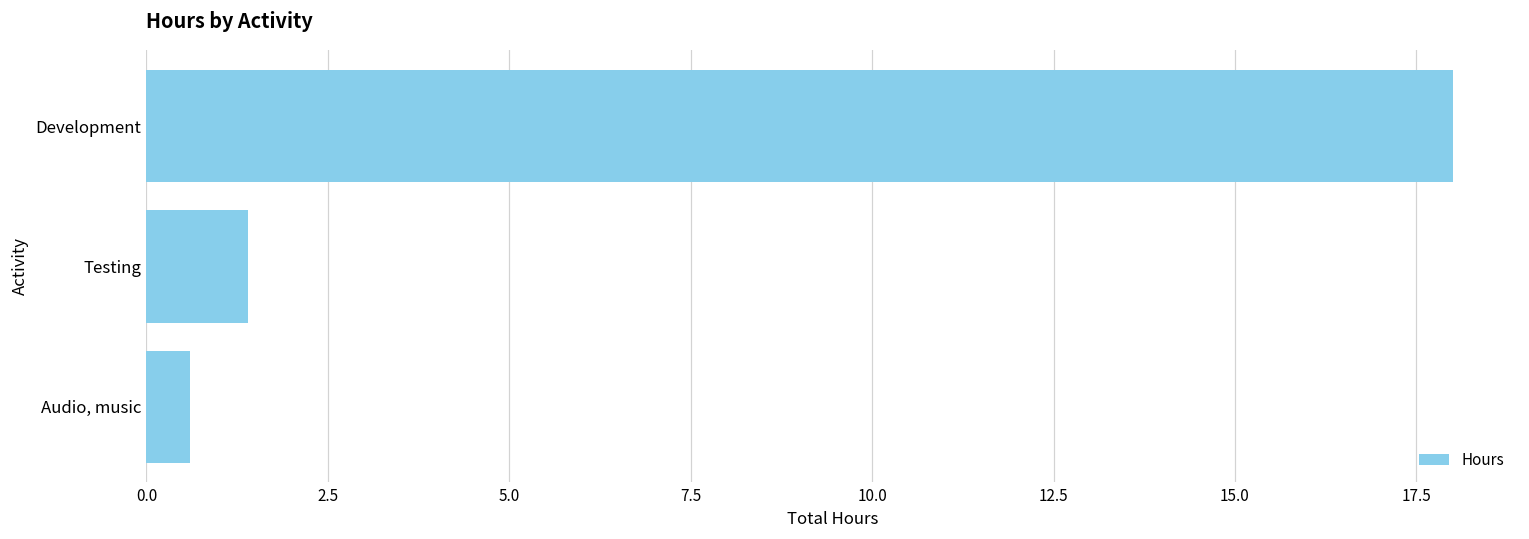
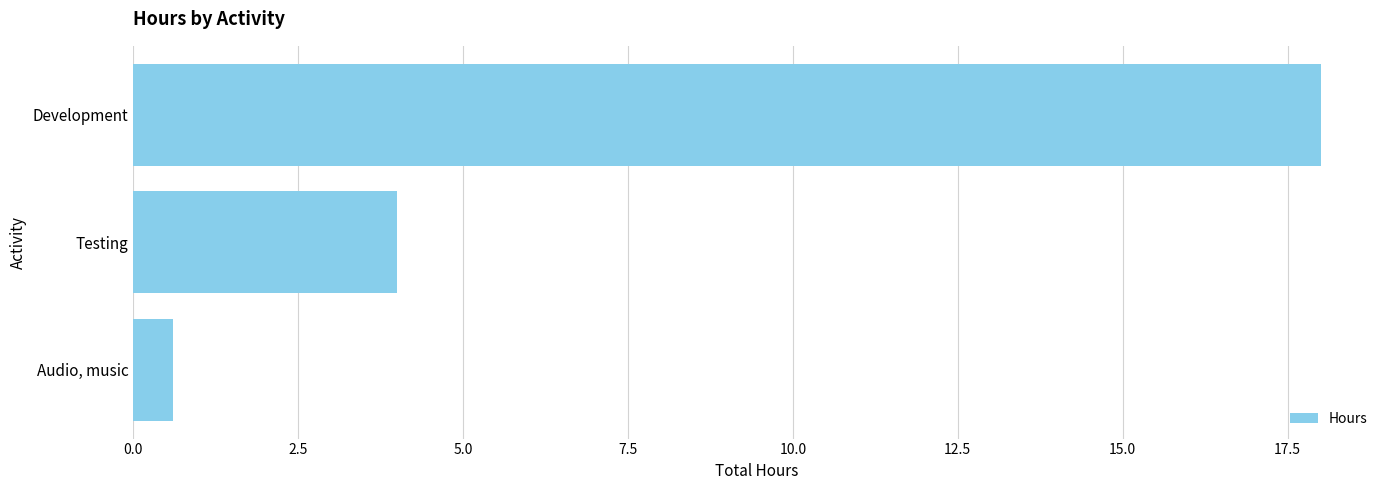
Testing: 1.4 -> 4.0
